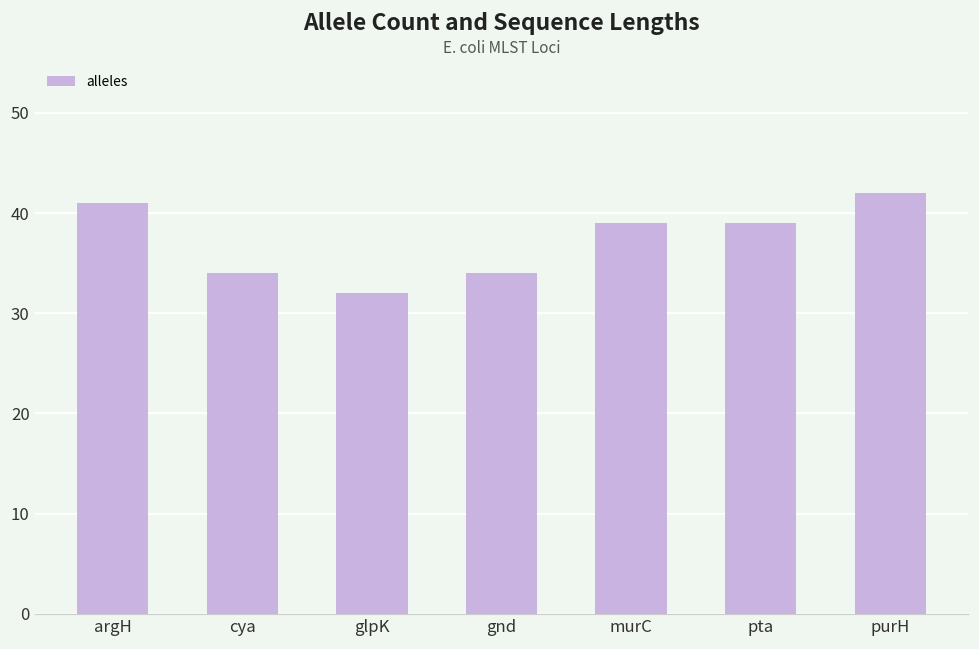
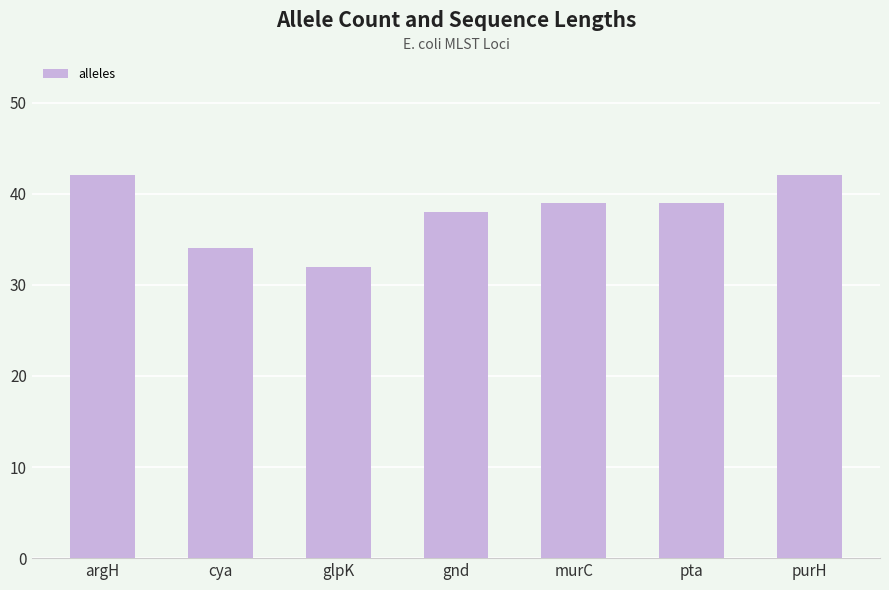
argH: 41 -> 42
gnd: 34 -> 38
